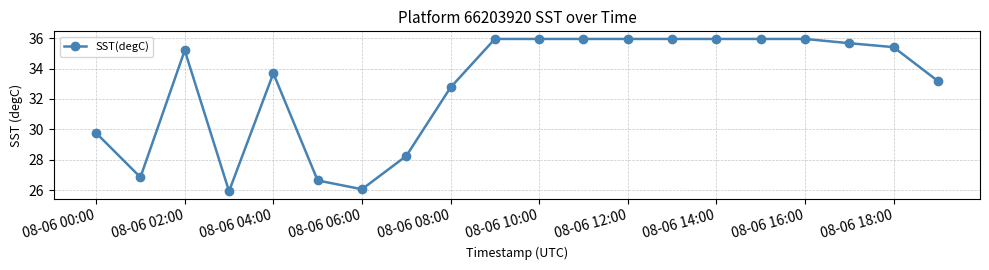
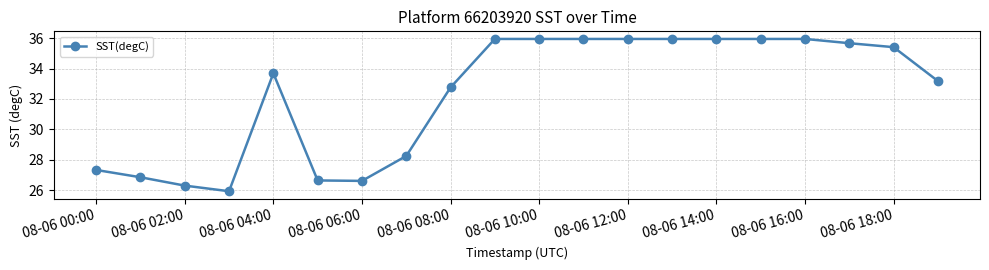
08-06 00:00: 29.8 -> 27.3
08-06 02:00: 35.2 -> 26.3
08-06 06:00: 26.1 -> 26.6
